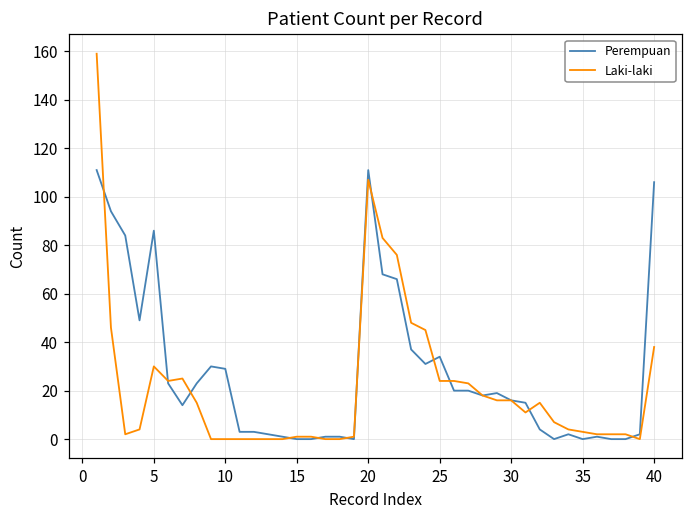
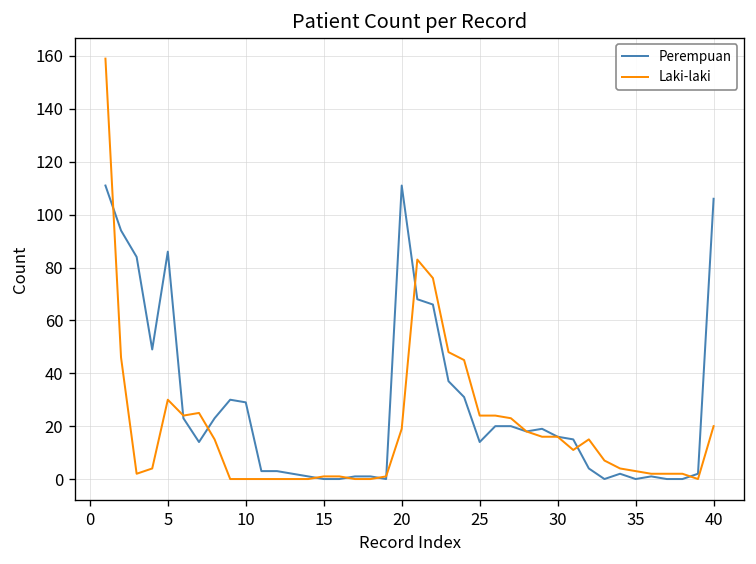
Laki-laki, 20: 107 -> 19
Perempuan, 25: 34 -> 14
Laki-laki, 40: 38 -> 20
